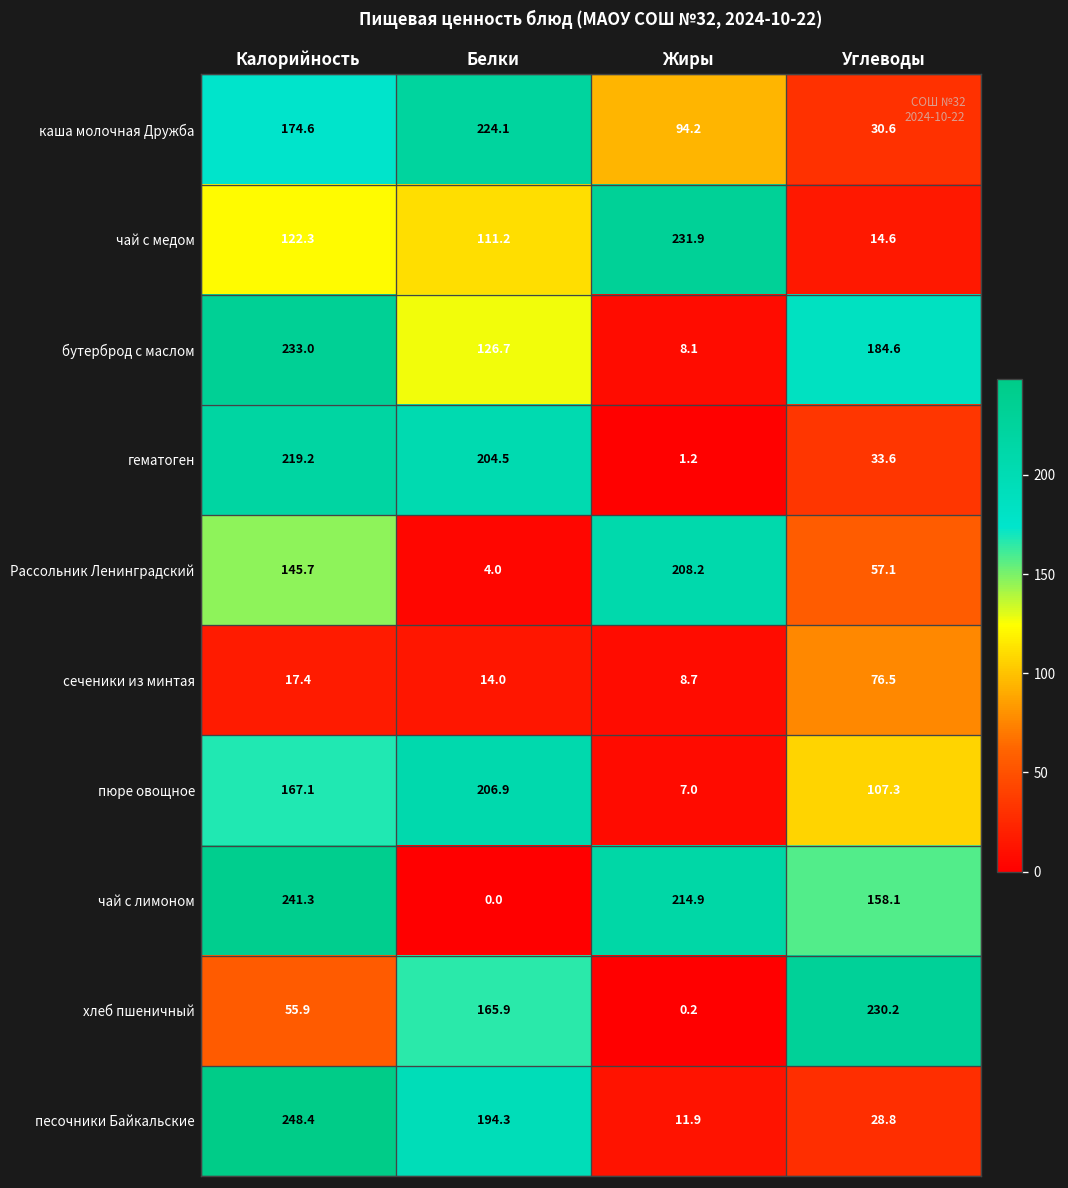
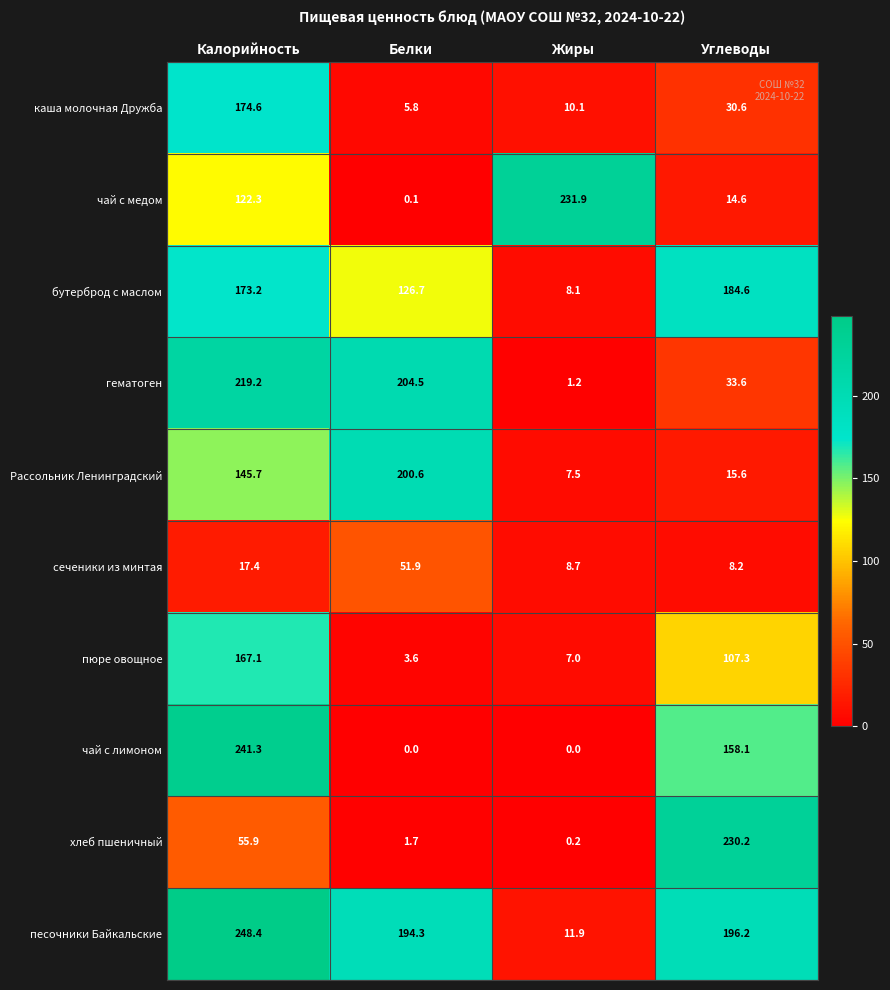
каша молочная Дружба, Белки: 224.1 -> 5.8
каша молочная Дружба, Жиры: 94.2 -> 10.1
чай с медом, Белки: 111.2 -> 0.1
бутерброд с маслом, Калорийность: 233.0 -> 173.2
Рассольник Ленинградский, Белки: 4.0 -> 200.6
Рассольник Ленинградский, Жиры: 208.2 -> 7.5
Рассольник Ленинградский, Углеводы: 57.1 -> 15.6
сеченики из минтая, Белки: 14.0 -> 51.9
сеченики из минтая, Углеводы: 76.5 -> 8.2
пюре овощное, Белки: 206.9 -> 3.6
чай с лимоном, Жиры: 214.9 -> 0.0
хлеб пшеничный, Белки: 165.9 -> 1.7
песочники Байкальские, Углеводы: 28.8 -> 196.2
